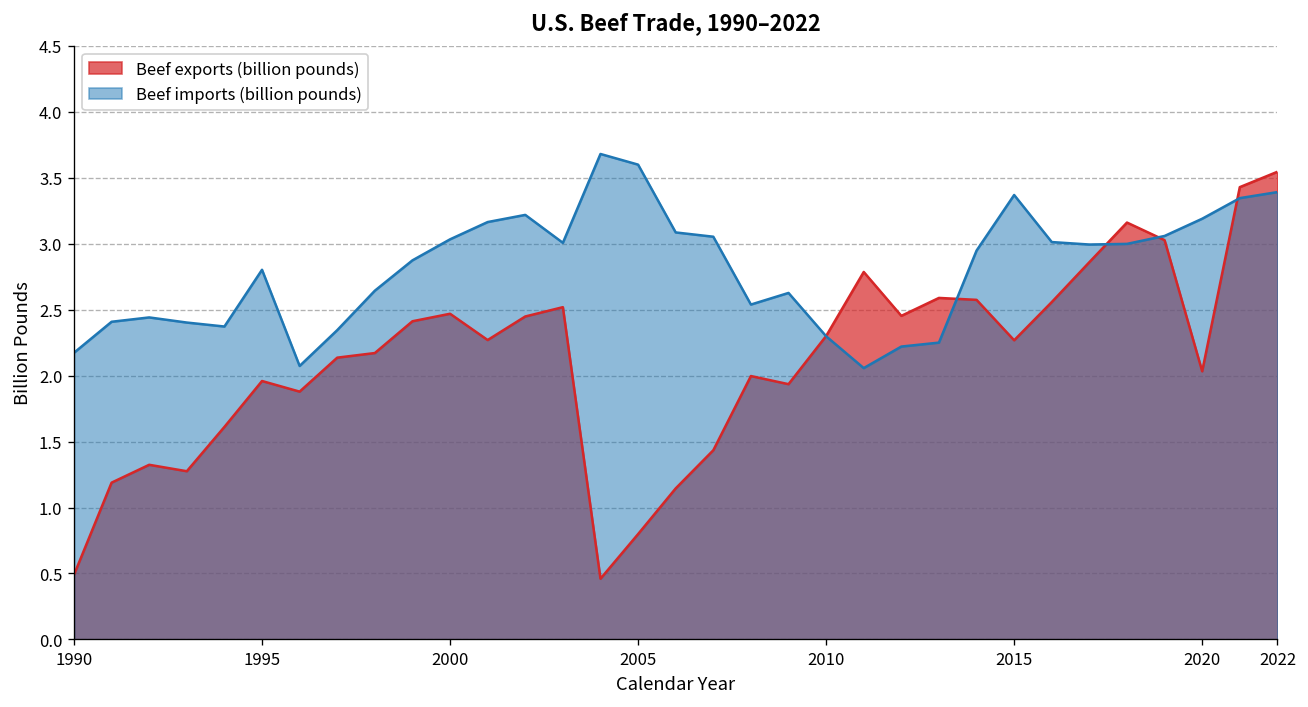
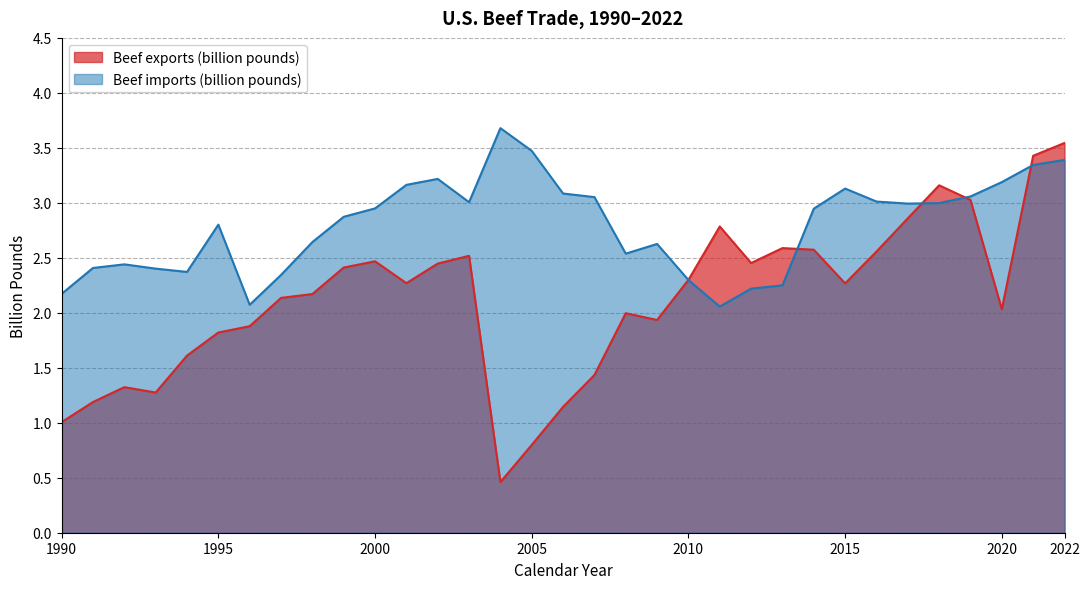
Beef exports (billion pounds), 1990: 0.49 -> 1.01
Beef exports (billion pounds), 1995: 1.96 -> 1.82
Beef imports (billion pounds), 2000: 3.03 -> 2.95
Beef imports (billion pounds), 2005: 3.60 -> 3.47
Beef imports (billion pounds), 2015: 3.37 -> 3.13
